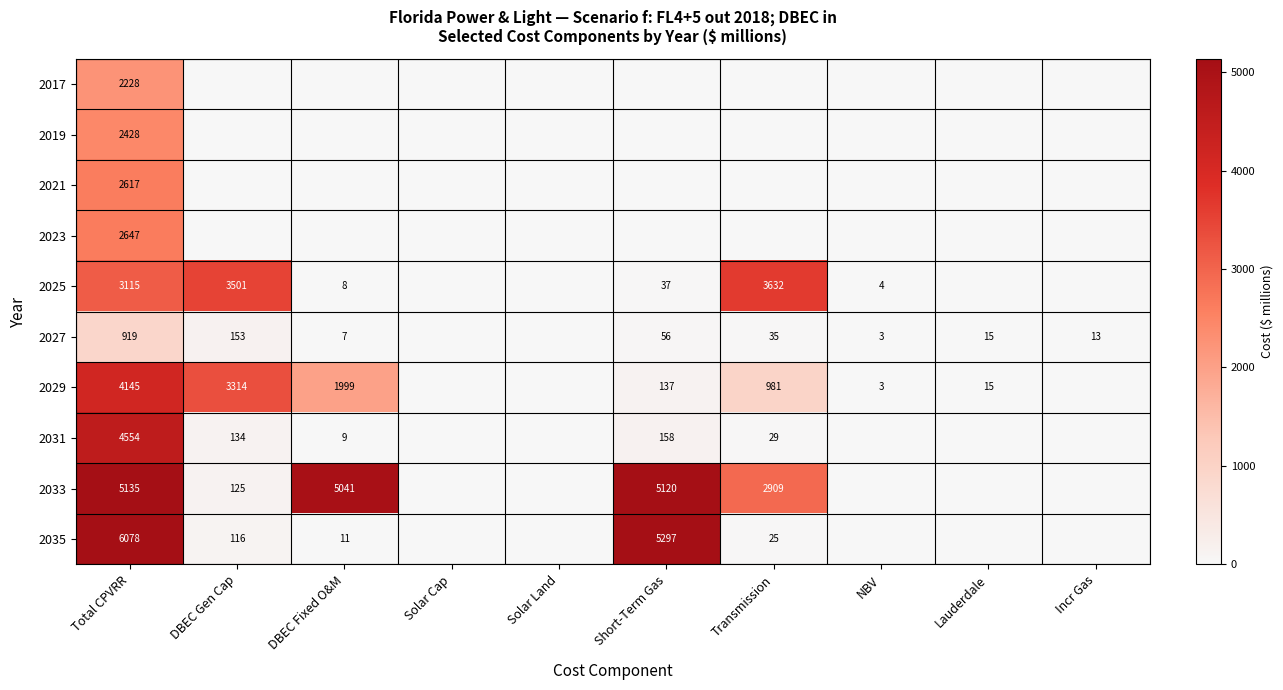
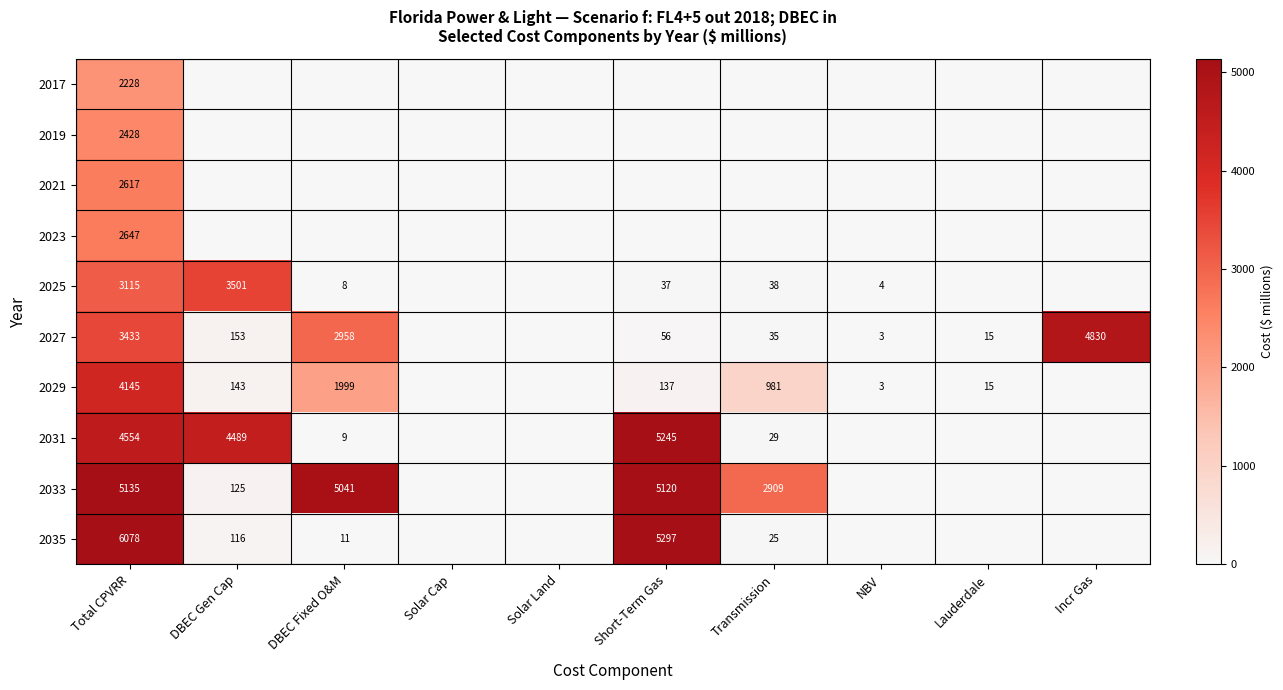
2025, Transmission: 3632 -> 38
2027, Total CPVRR: 919 -> 3433
2027, DBEC Fixed O&M: 7 -> 2958
2027, Incr Gas: 13 -> 4830
2029, DBEC Gen Cap: 3314 -> 143
2031, DBEC Gen Cap: 134 -> 4489
2031, Short-Term Gas: 158 -> 5245
